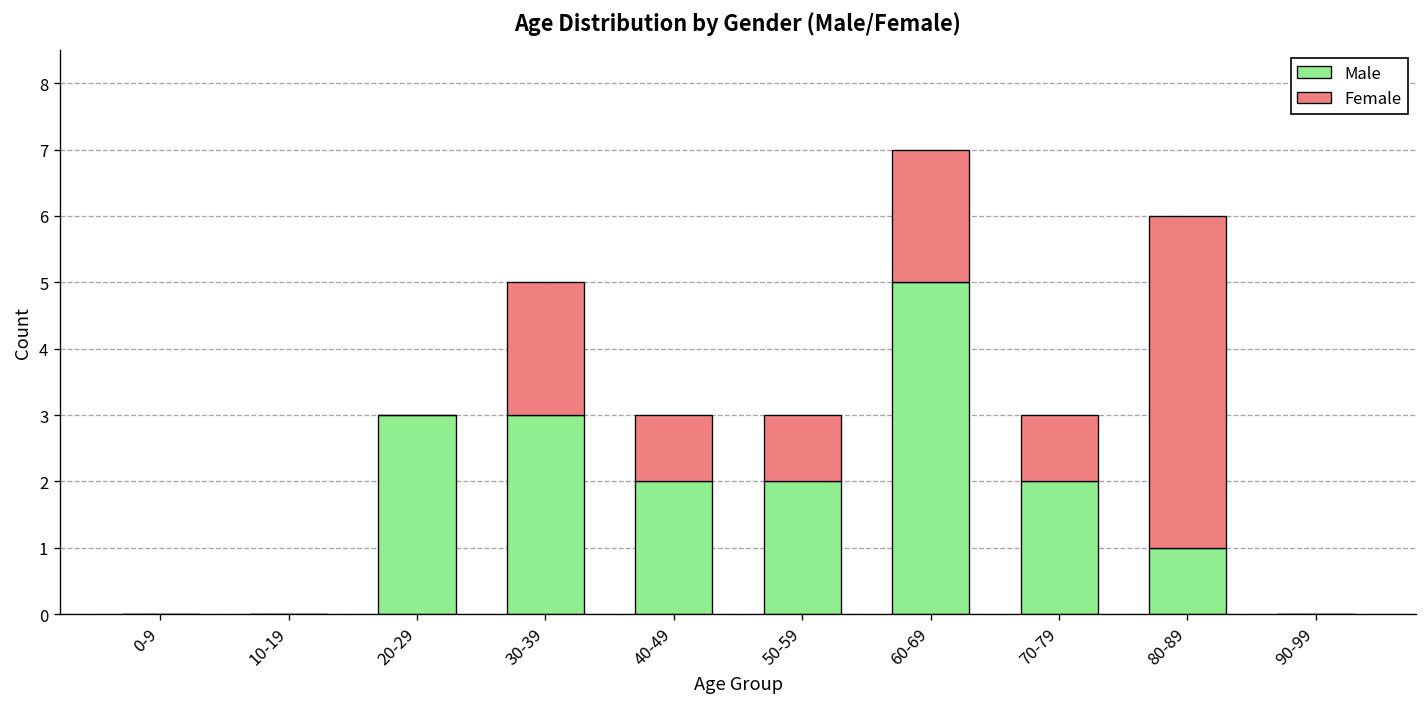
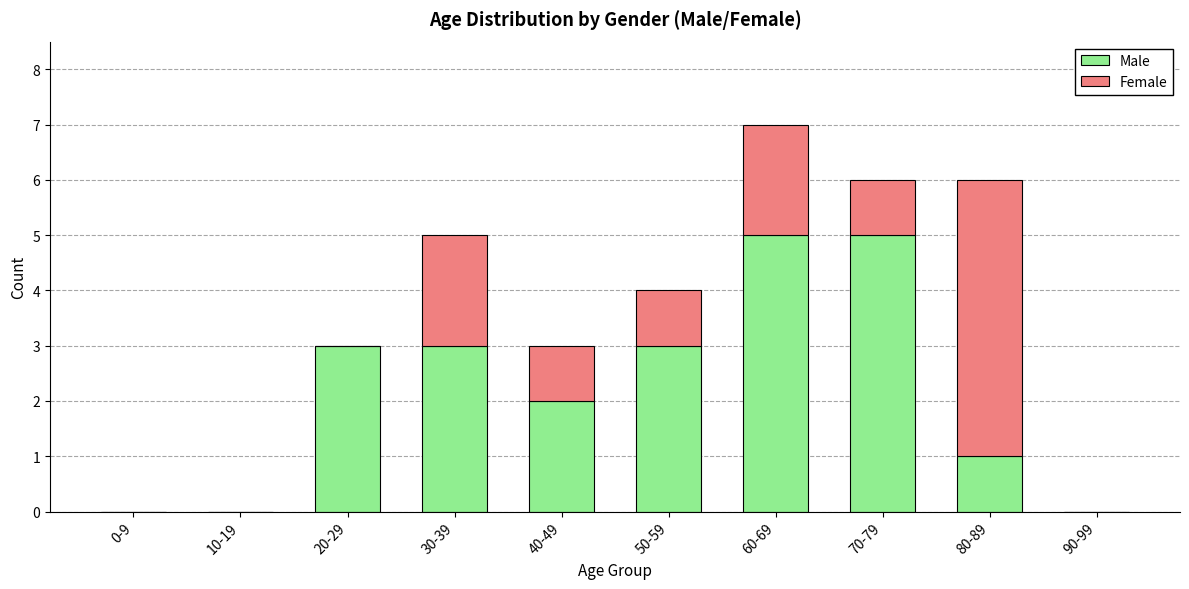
Male, 50-59: 2 -> 3
Male, 70-79: 2 -> 5
